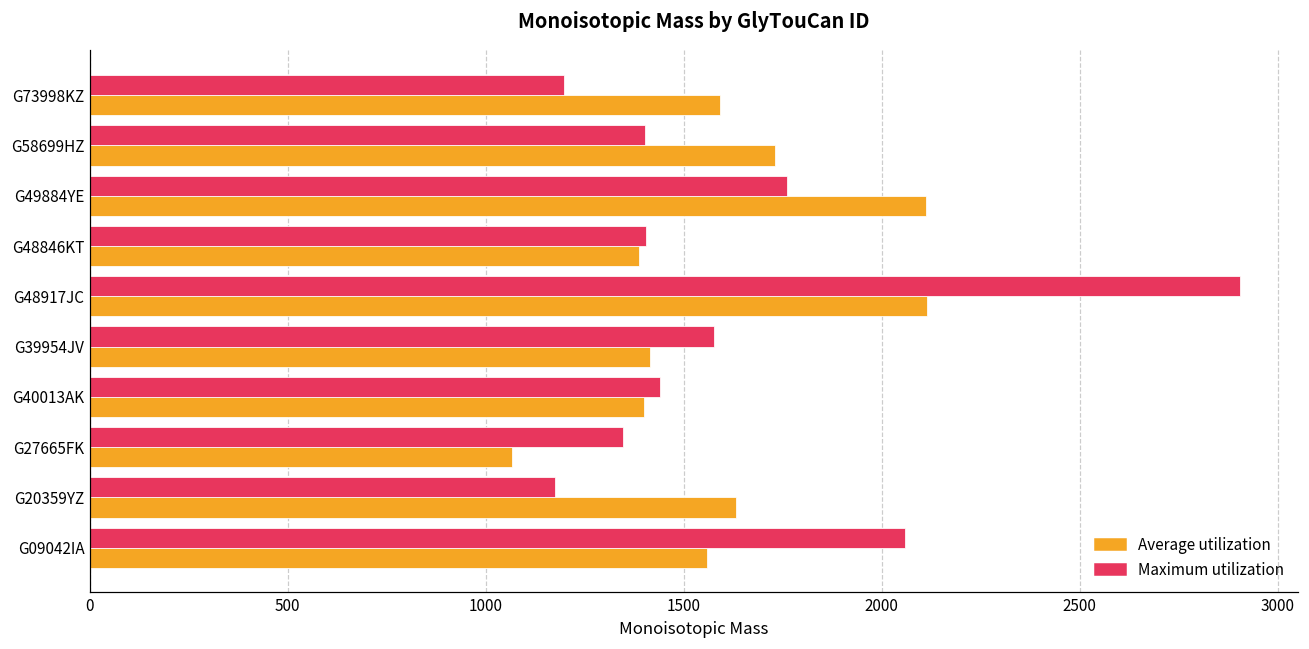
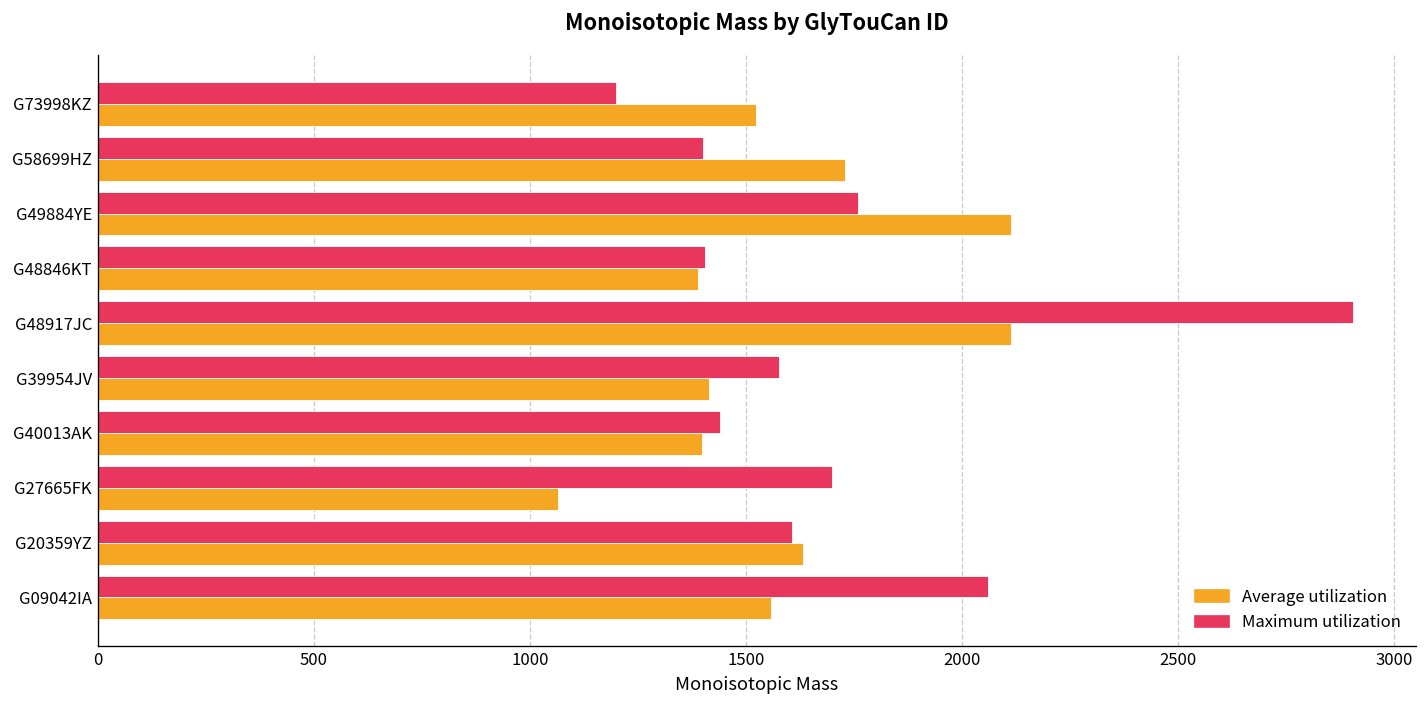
Average utilization, G73998KZ: 1590 -> 1520
Maximum utilization, G27665FK: 1350 -> 1700
Maximum utilization, G20359YZ: 1170 -> 1610
